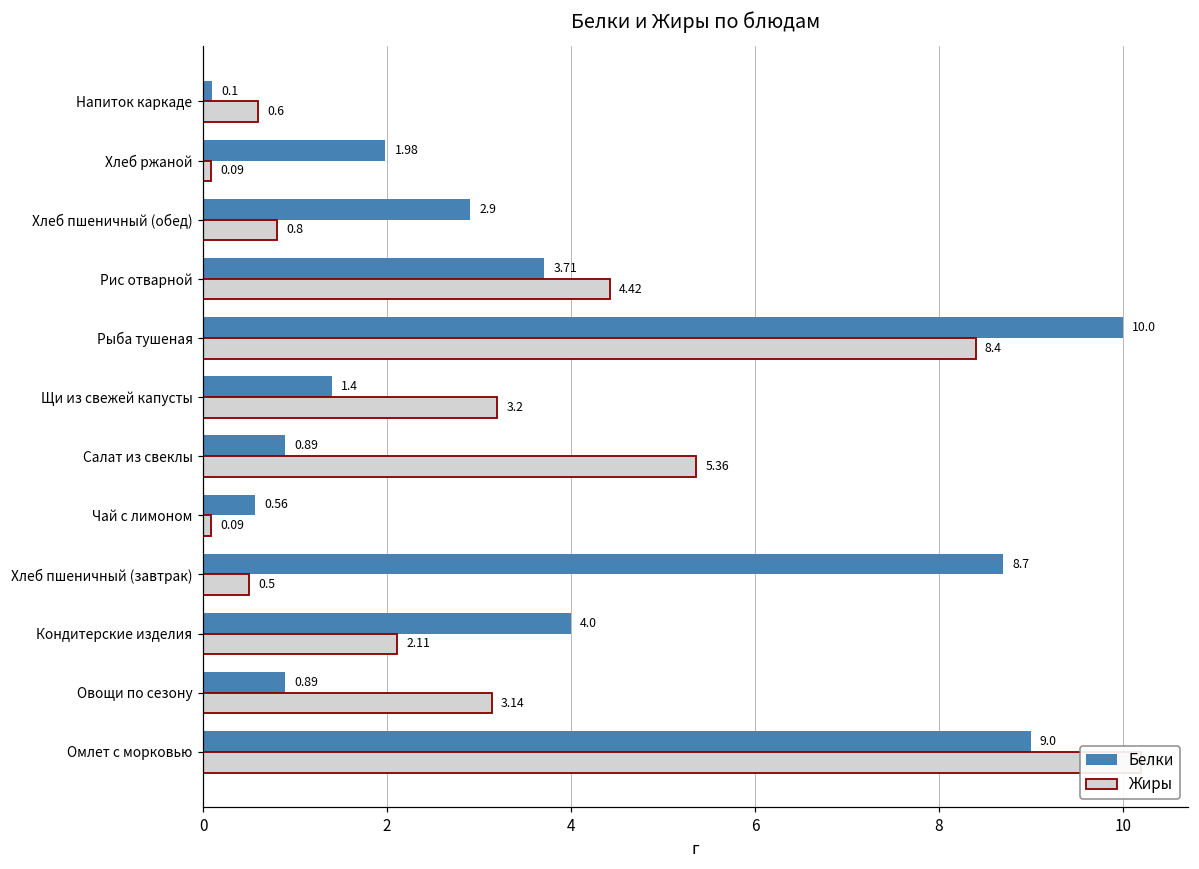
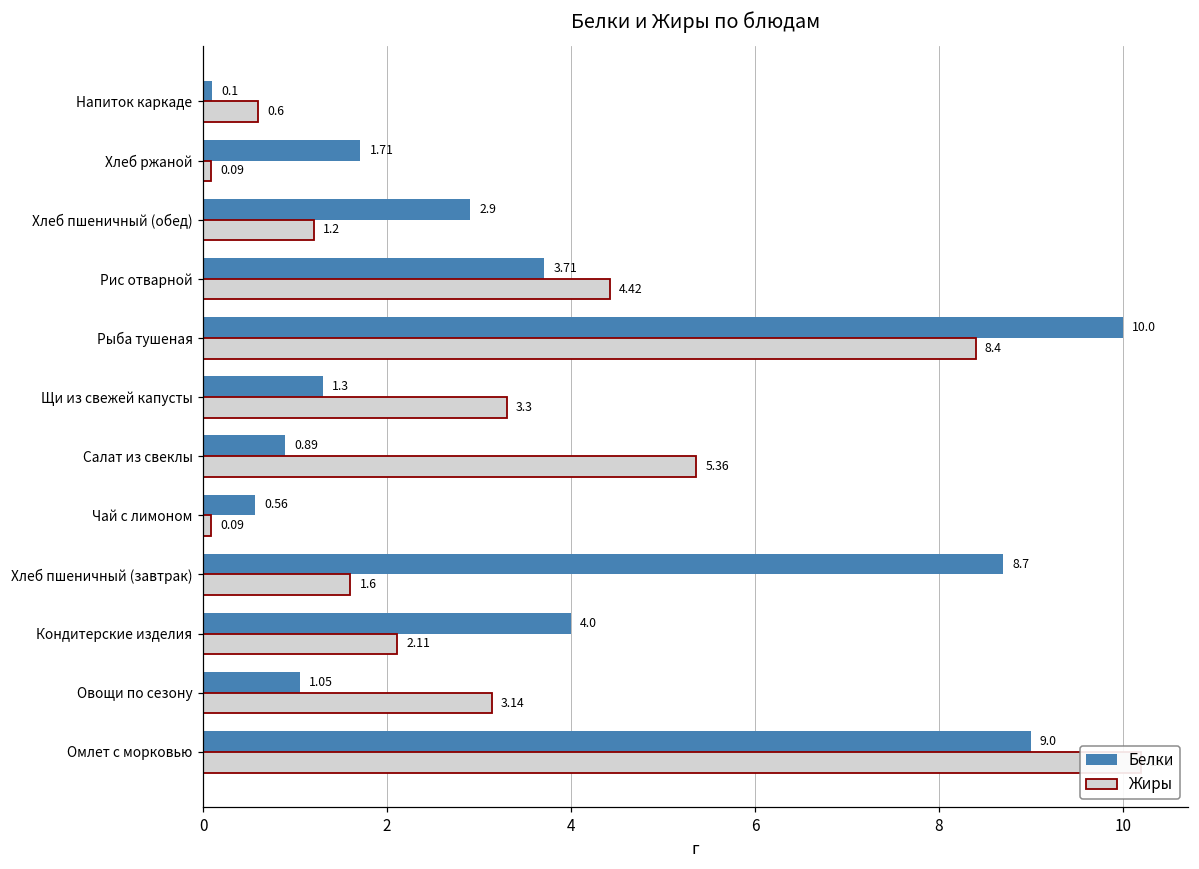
Белки, Хлеб ржаной: 1.98 -> 1.71
Жиры, Хлеб пшеничный (обед): 0.8 -> 1.2
Белки, Щи из свежей капусты: 1.4 -> 1.3
Жиры, Щи из свежей капусты: 3.2 -> 3.3
Жиры, Хлеб пшеничный (завтрак): 0.5 -> 1.6
Белки, Овощи по сезону: 0.89 -> 1.05
